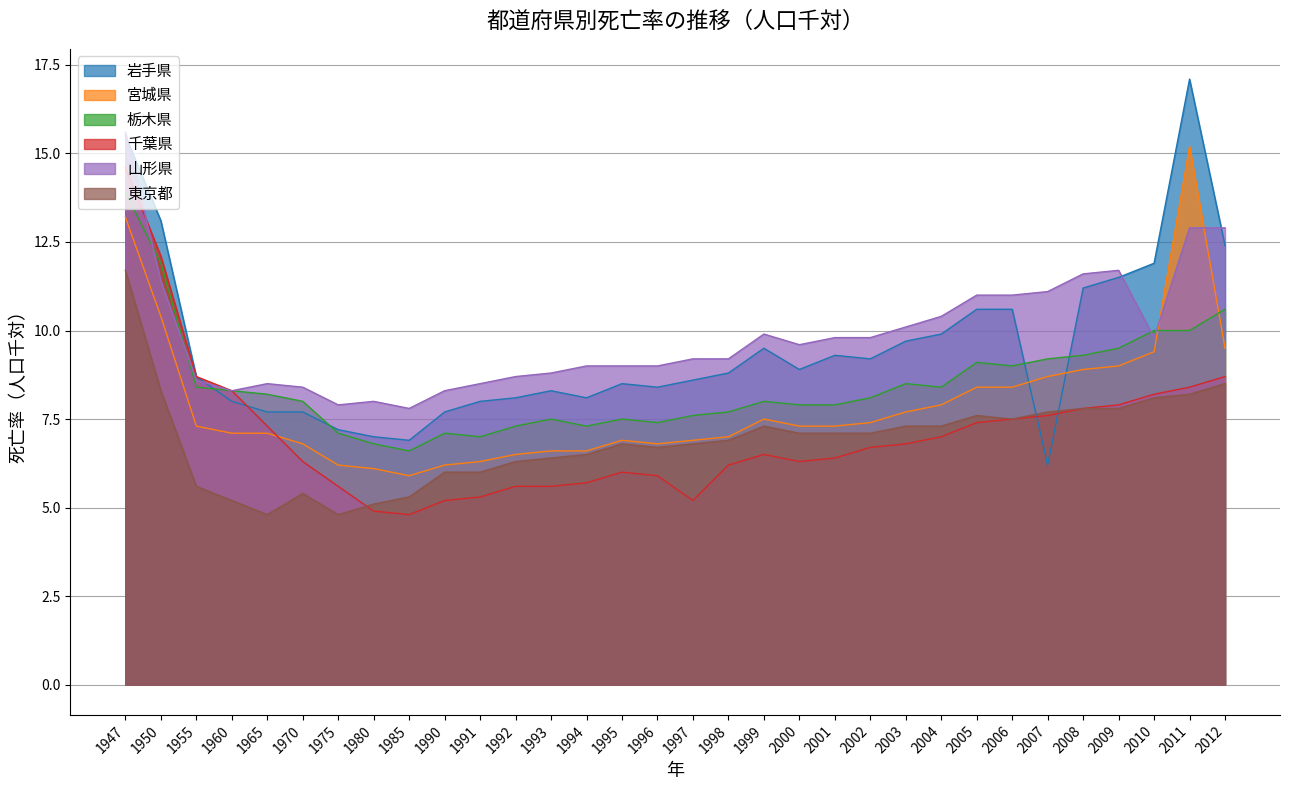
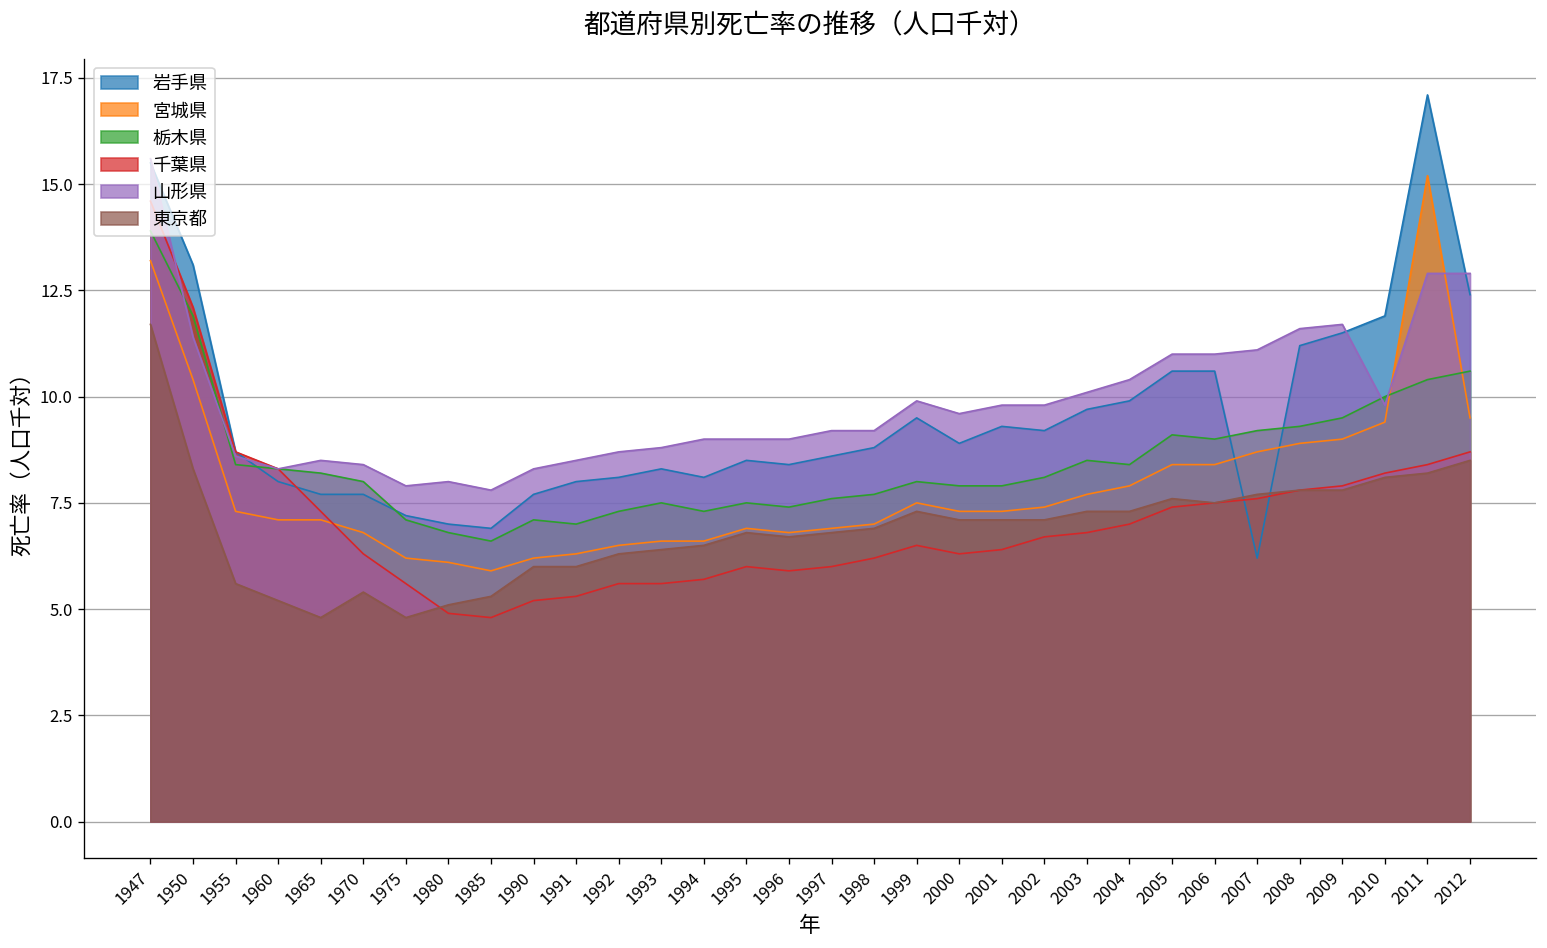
千葉県, 1997: 5.2 -> 6.0
栃木県, 2011: 10.0 -> 10.4
